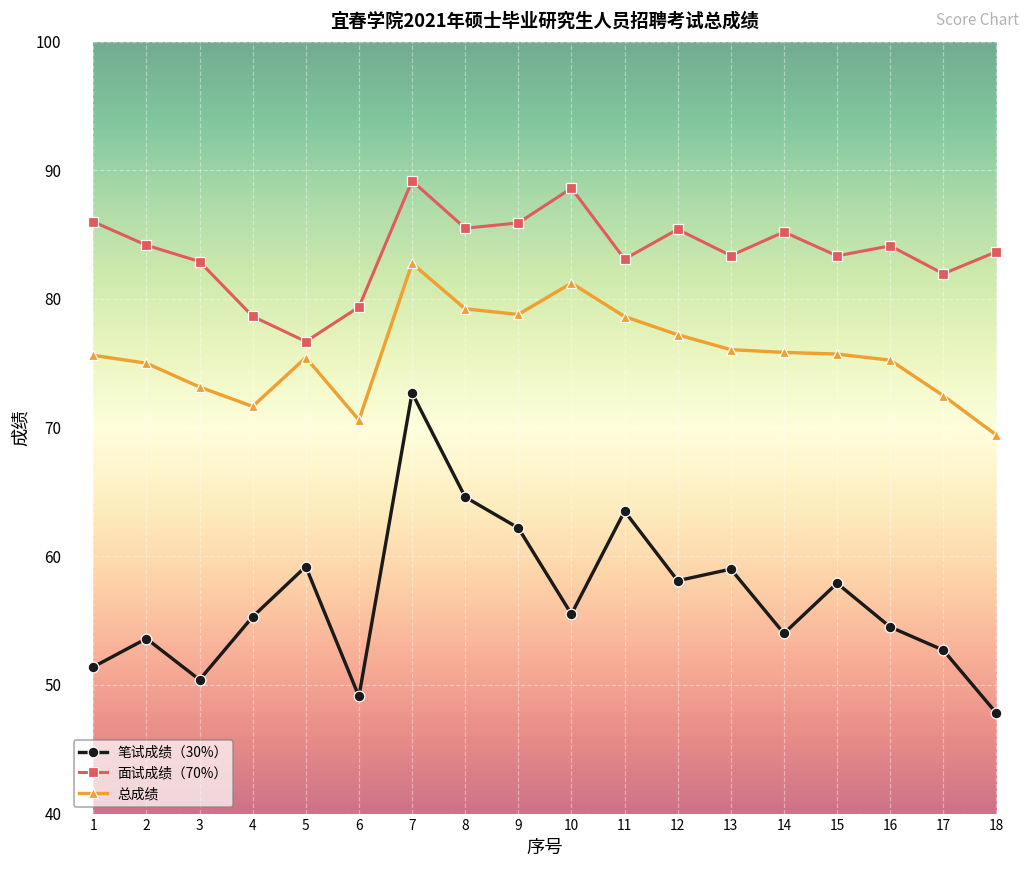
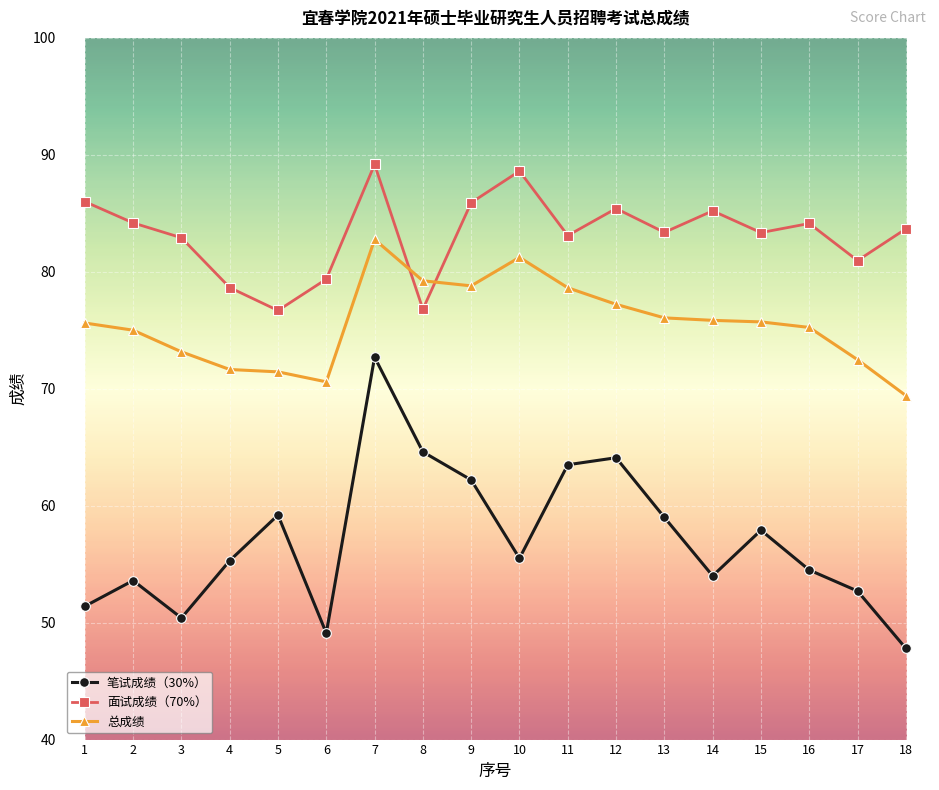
总成绩, 5: 75.4 -> 71.4
面试成绩（70%）, 8: 85.5 -> 76.8
笔试成绩（30%）, 12: 58.1 -> 64.1
面试成绩（70%）, 17: 82.0 -> 81.0
